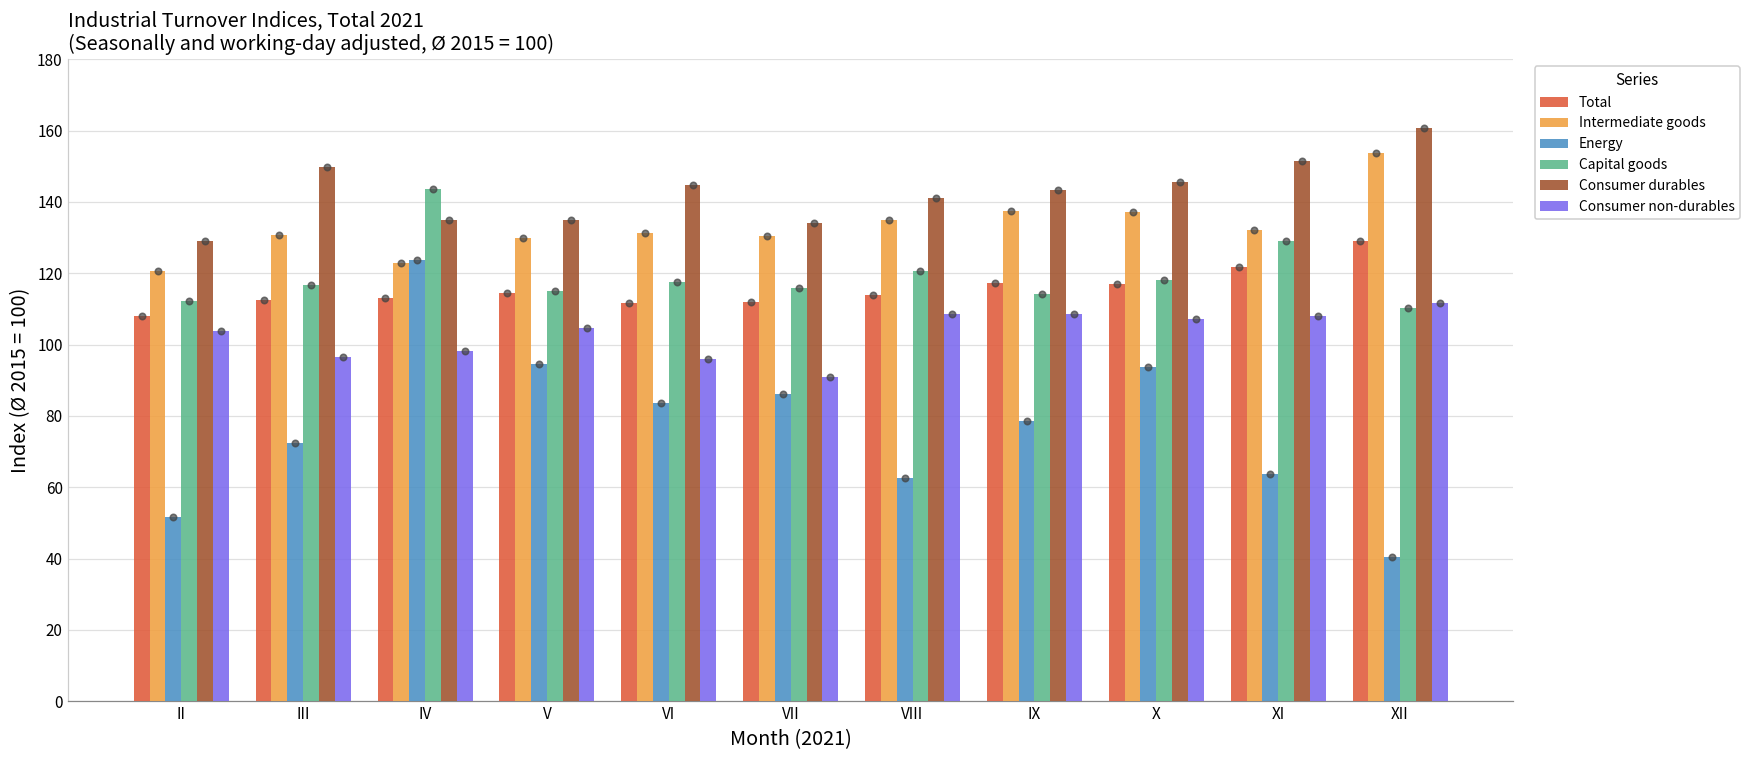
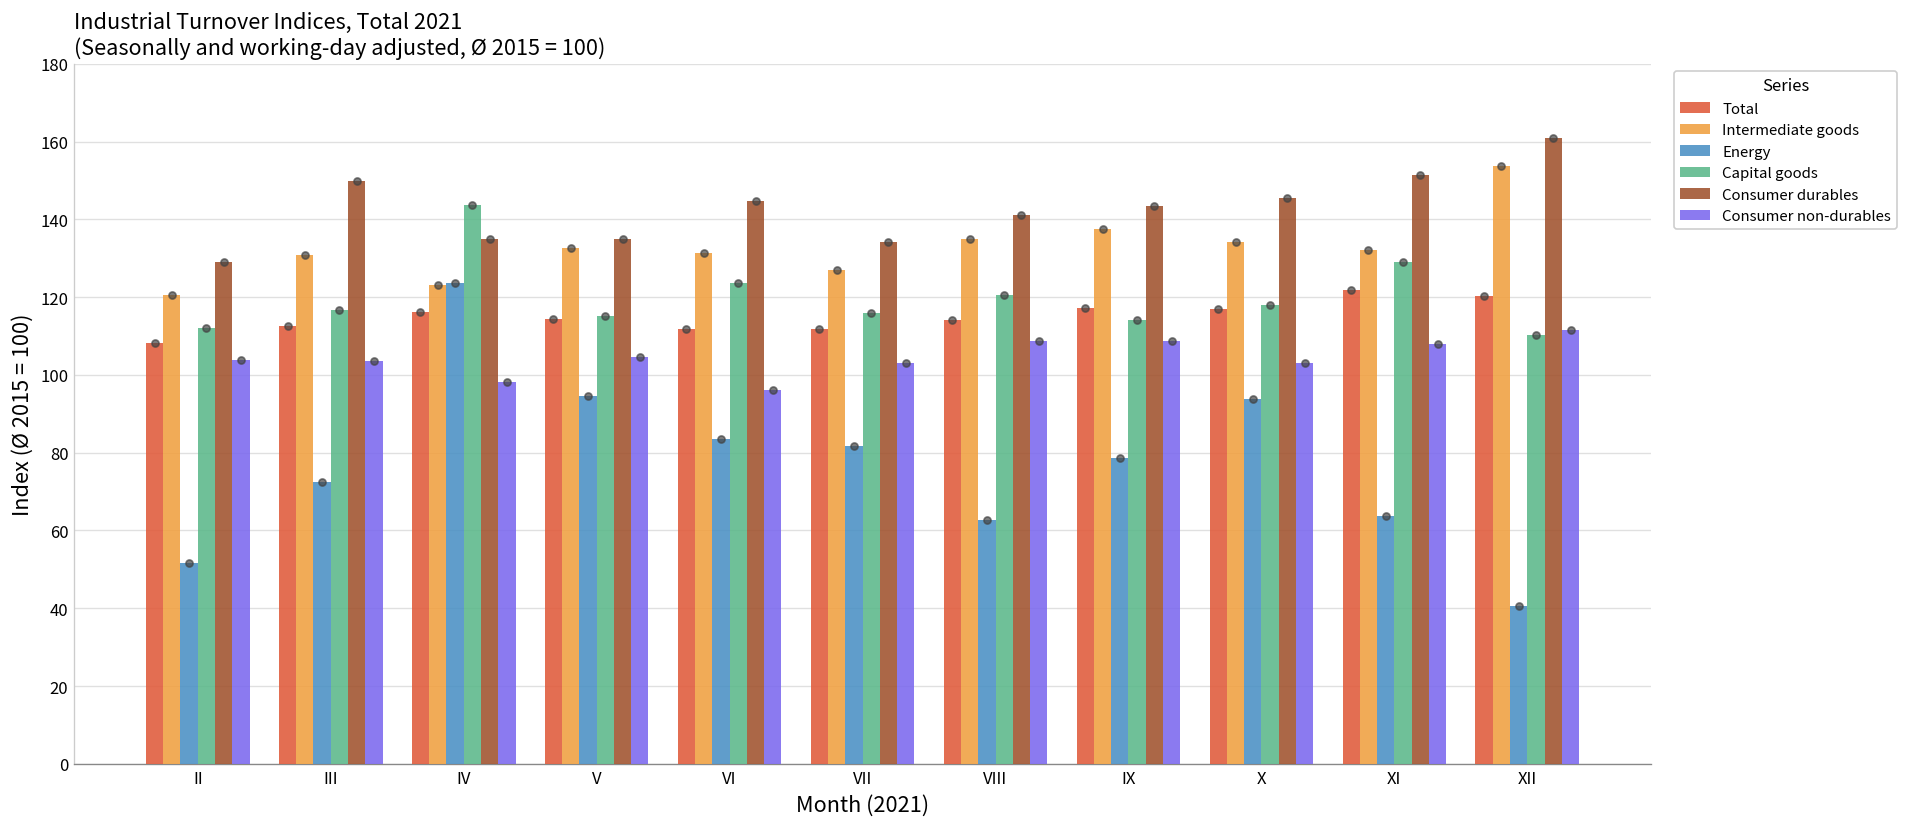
Consumer non-durables, III: 96 -> 104
Total, IV: 113 -> 116
Intermediate goods, V: 130 -> 133
Capital goods, VI: 118 -> 124
Intermediate goods, VII: 130 -> 127
Energy, VII: 86 -> 82
Consumer non-durables, VII: 91 -> 103
Intermediate goods, X: 137 -> 134
Consumer non-durables, X: 107 -> 103
Total, XII: 129 -> 120
